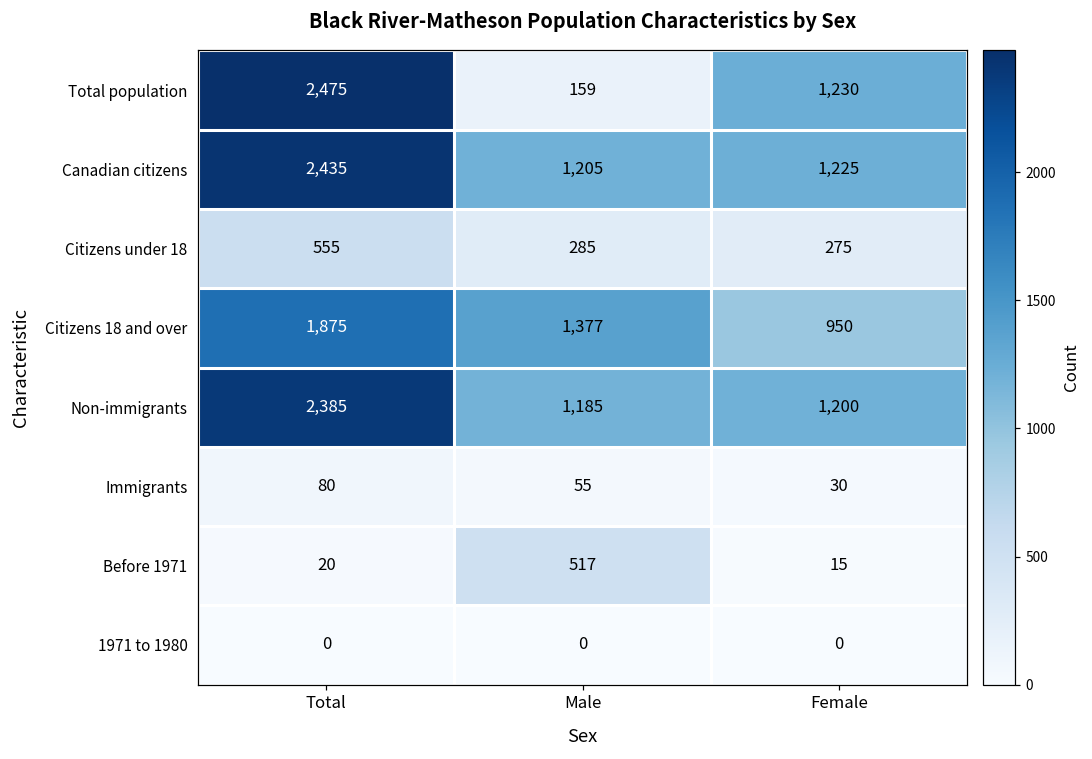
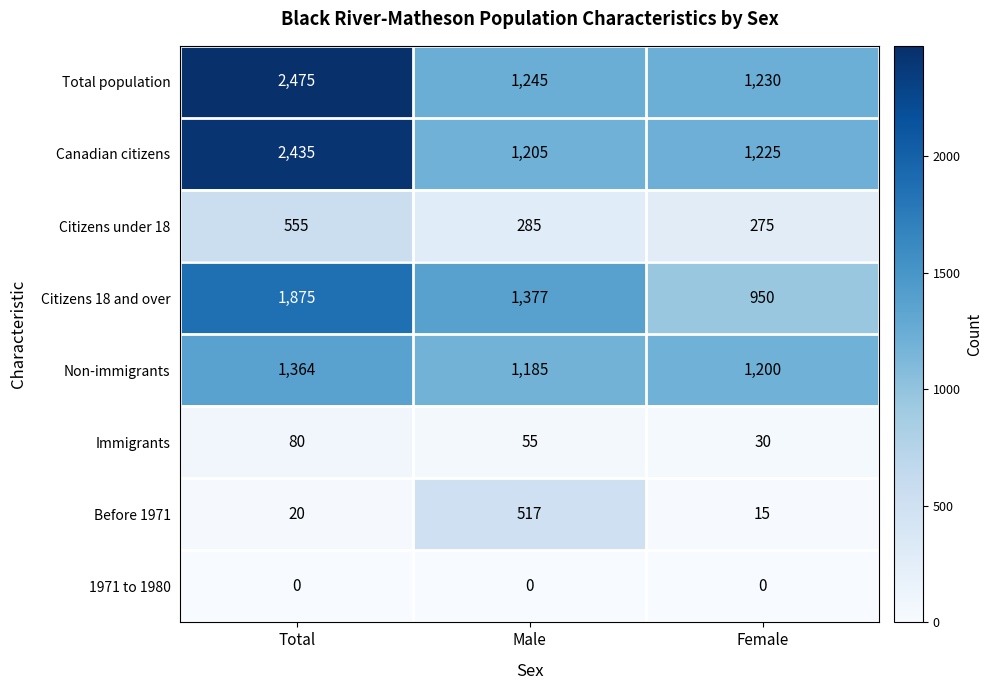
Total population, Male: 159 -> 1,245
Non-immigrants, Total: 2,385 -> 1,364
